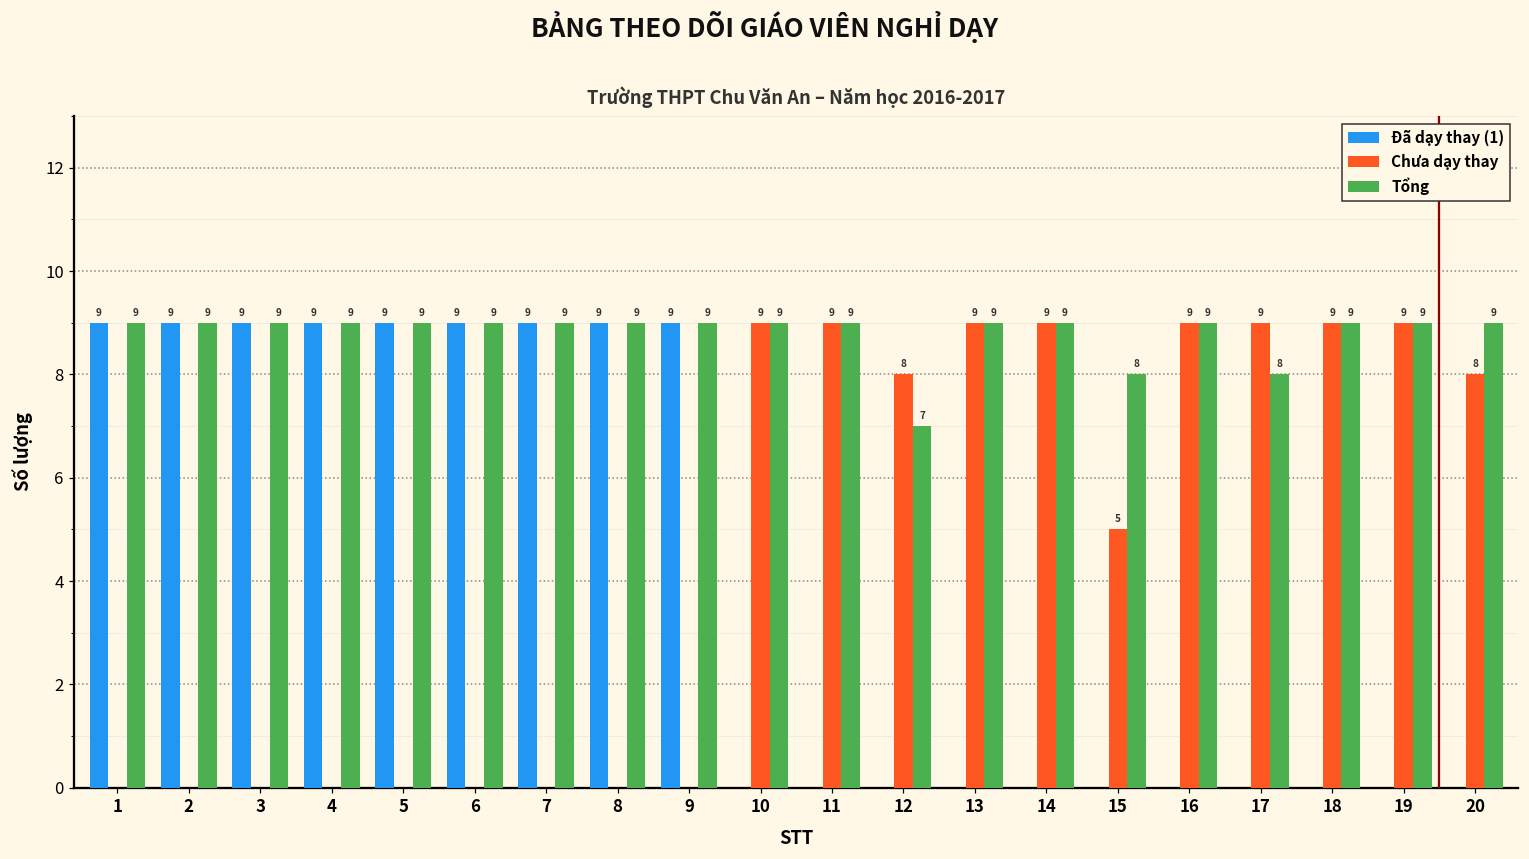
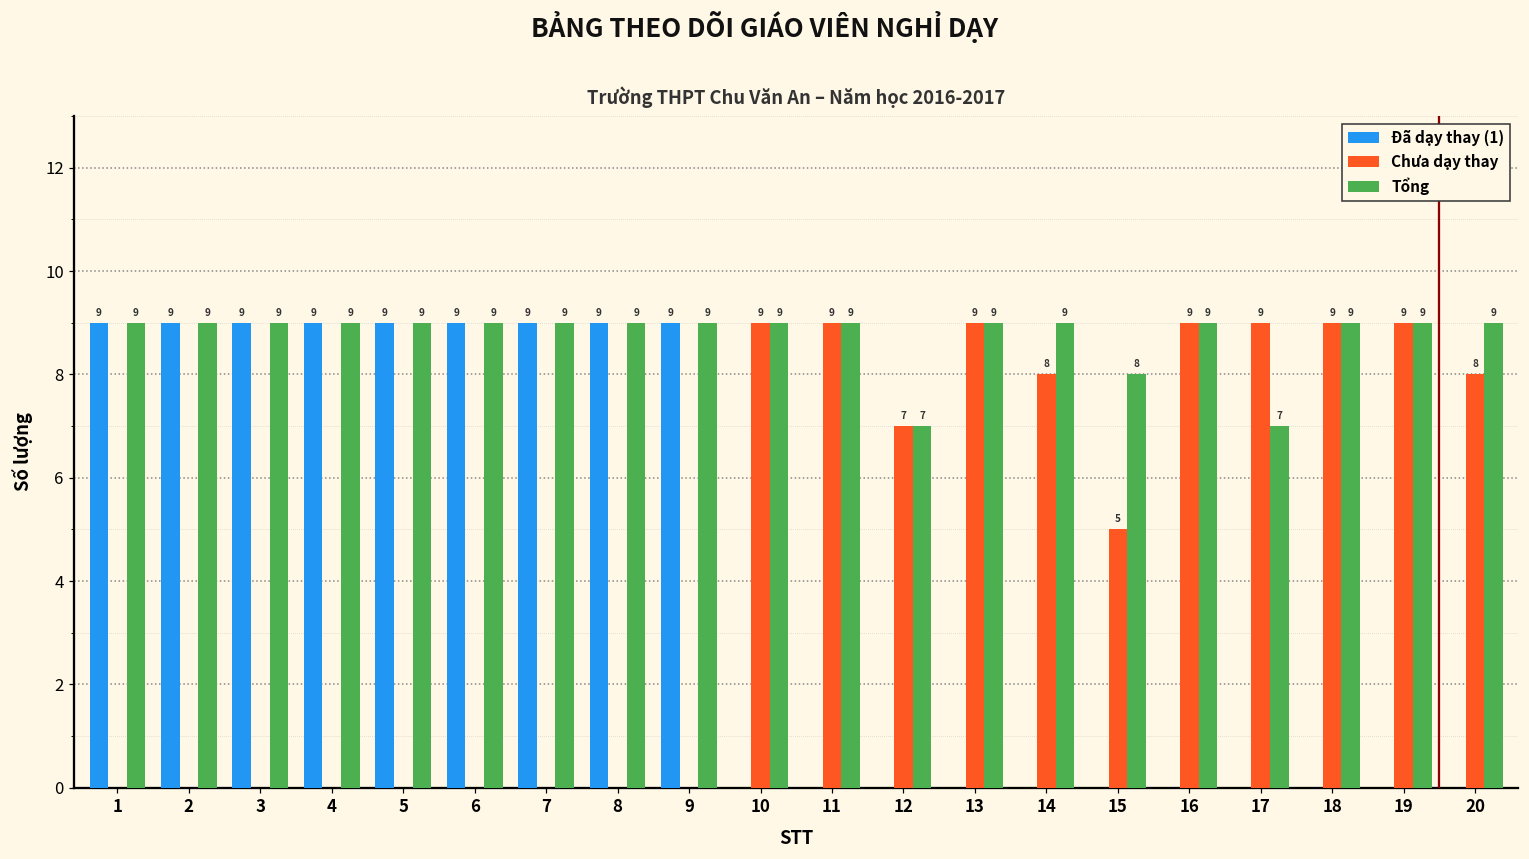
Chưa dạy thay, 12: 8 -> 7
Chưa dạy thay, 14: 9 -> 8
Tổng, 17: 8 -> 7
